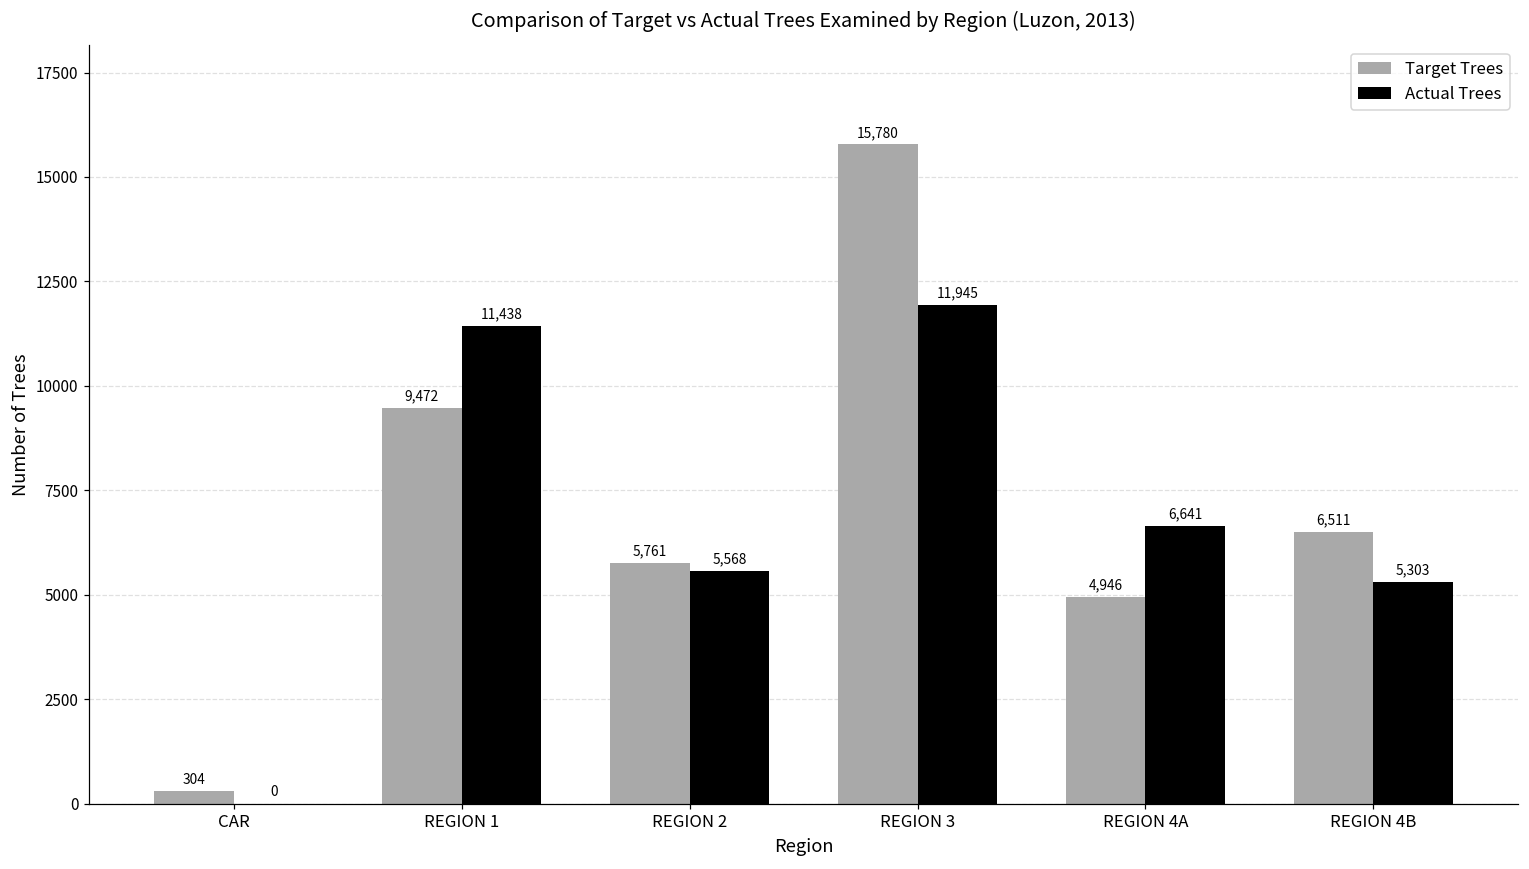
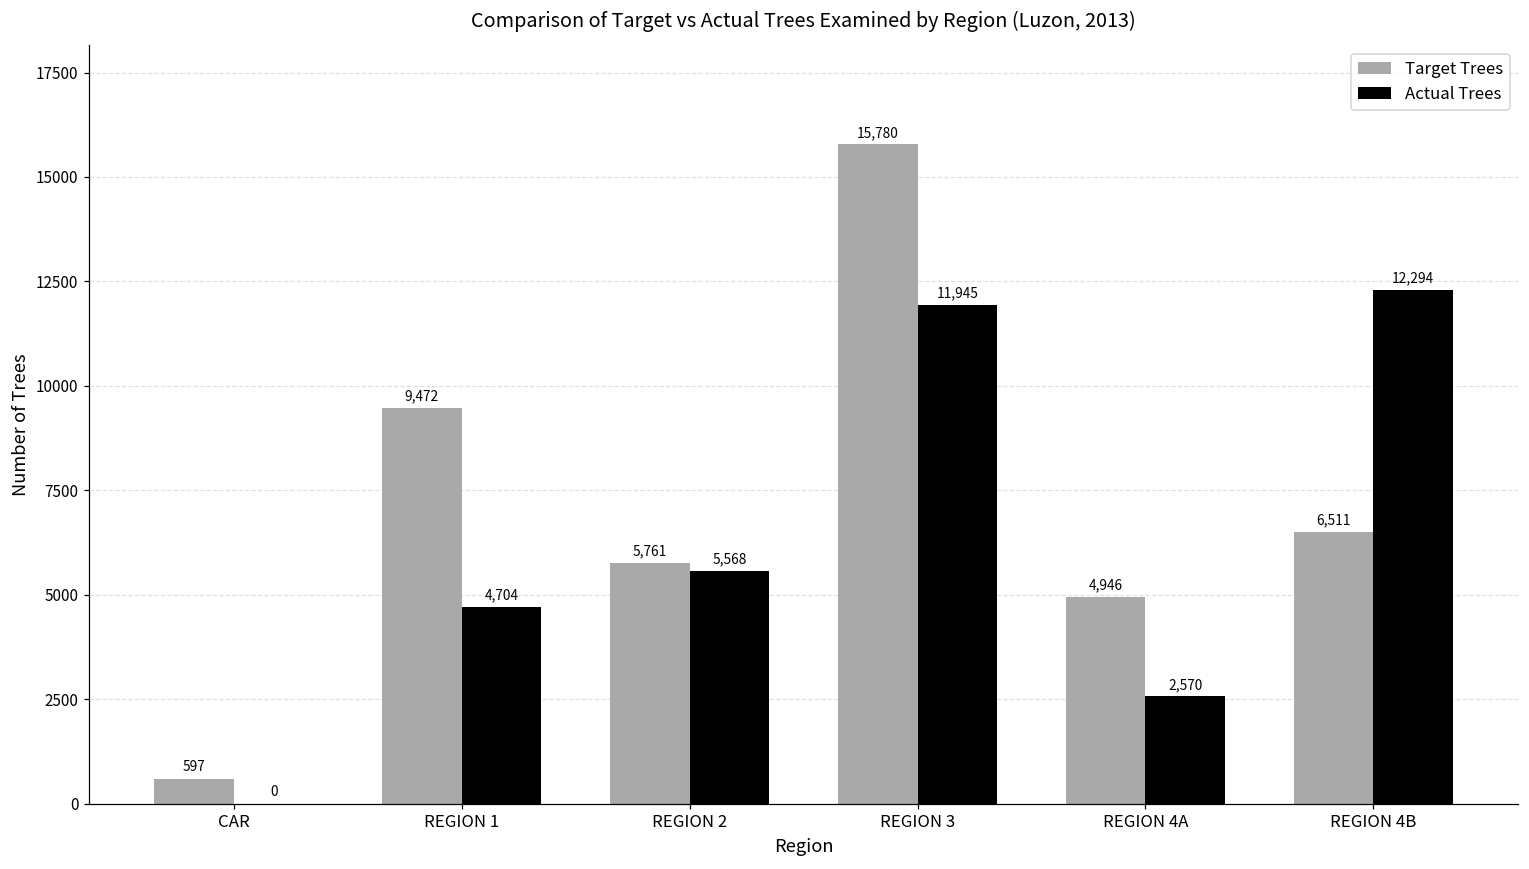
Target Trees, CAR: 304 -> 597
Actual Trees, REGION 1: 11,438 -> 4,704
Actual Trees, REGION 4A: 6,641 -> 2,570
Actual Trees, REGION 4B: 5,303 -> 12,294
